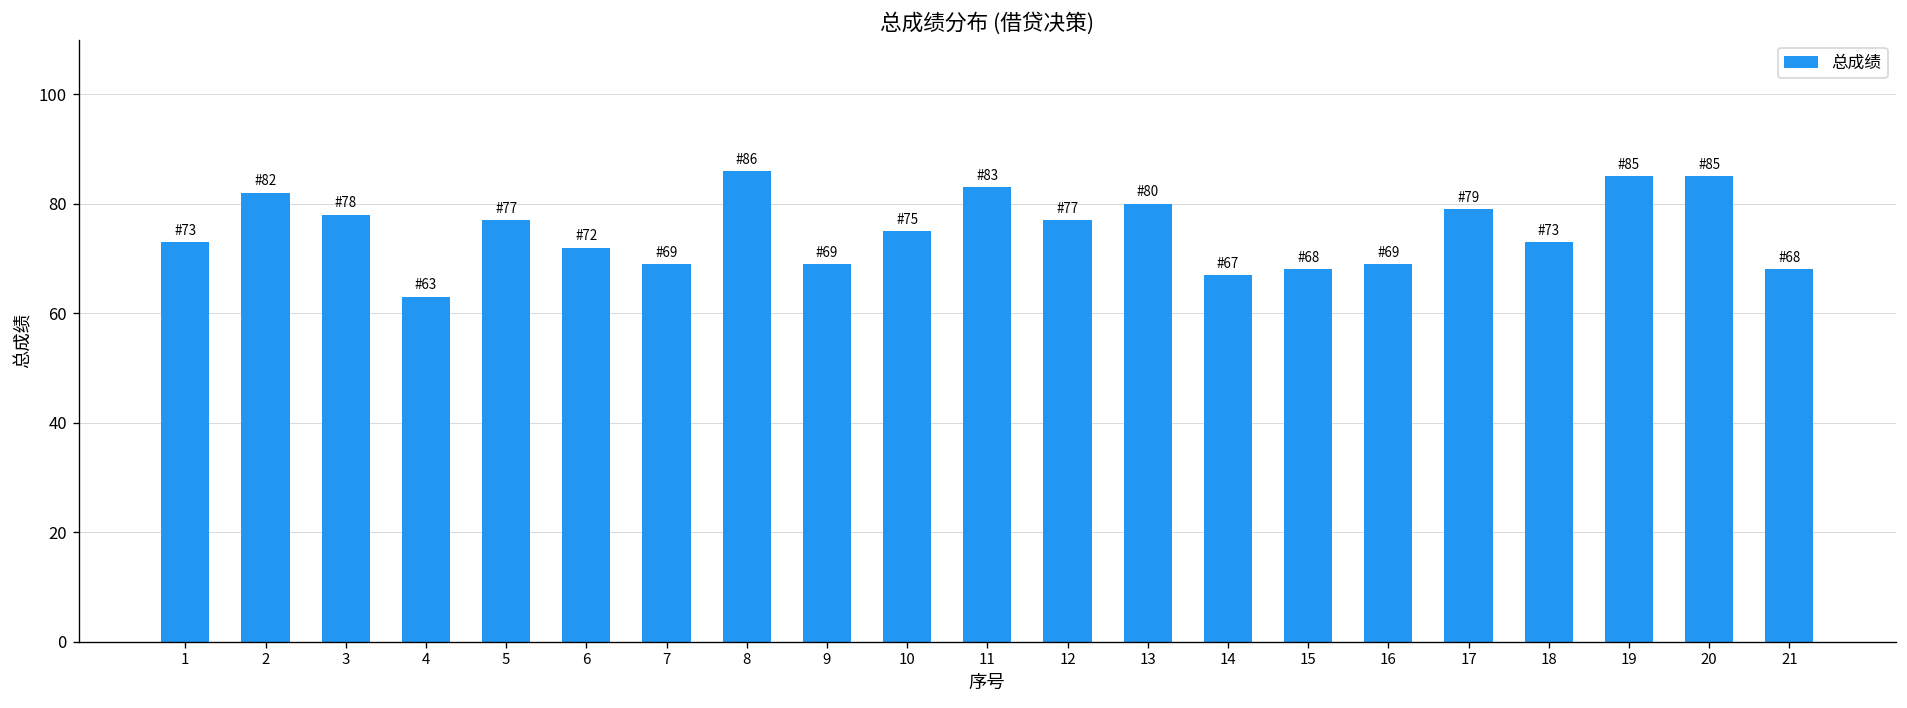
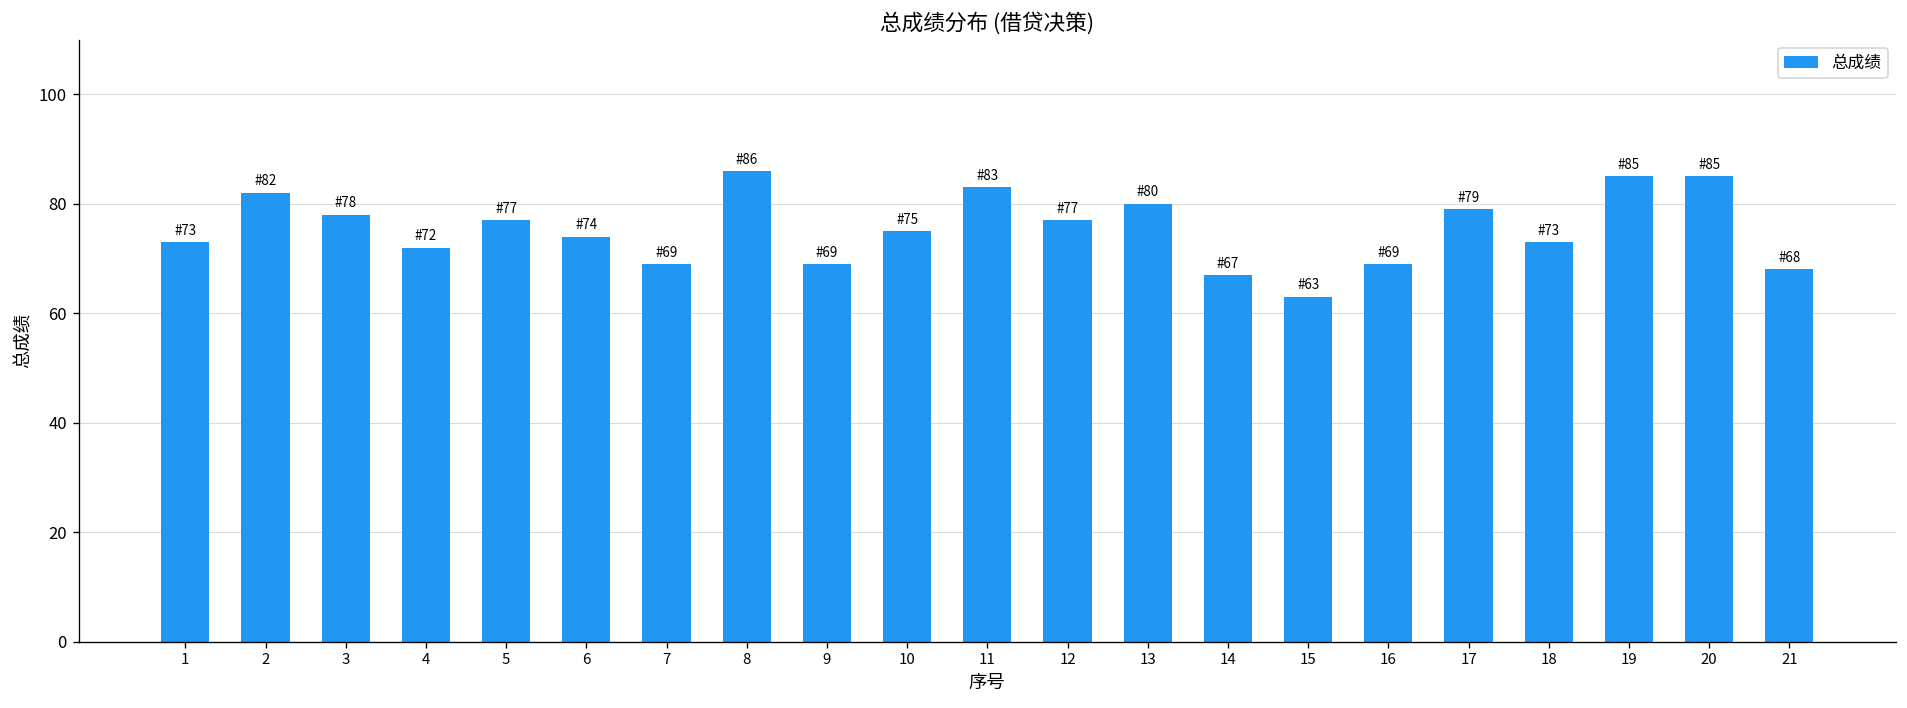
4: 63 -> 72
6: 72 -> 74
15: 68 -> 63
